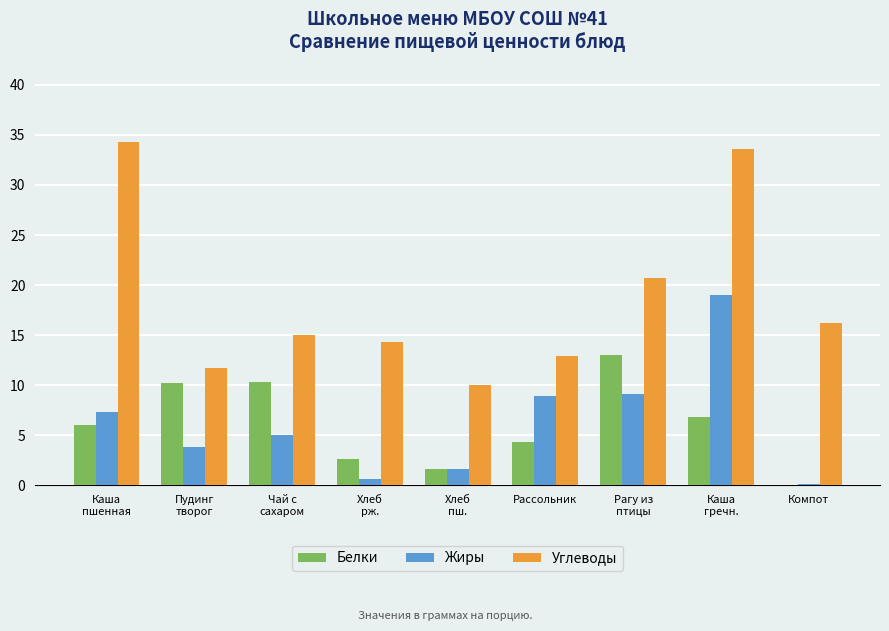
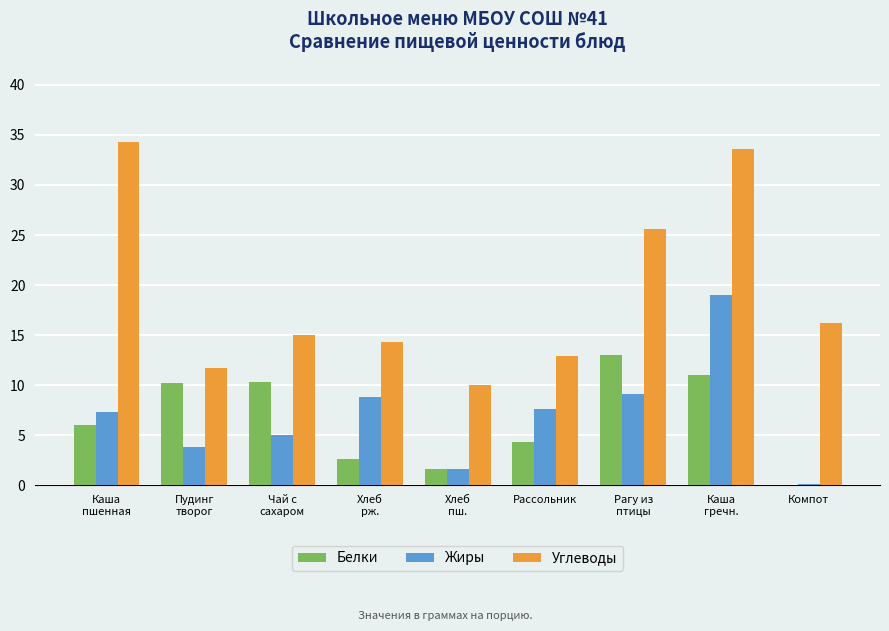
Жиры, Хлеб рж.: 0.6 -> 8.8
Жиры, Рассольник: 8.9 -> 7.7
Углеводы, Рагу из птицы: 20.7 -> 25.6
Белки, Каша гречн.: 6.8 -> 11.1
